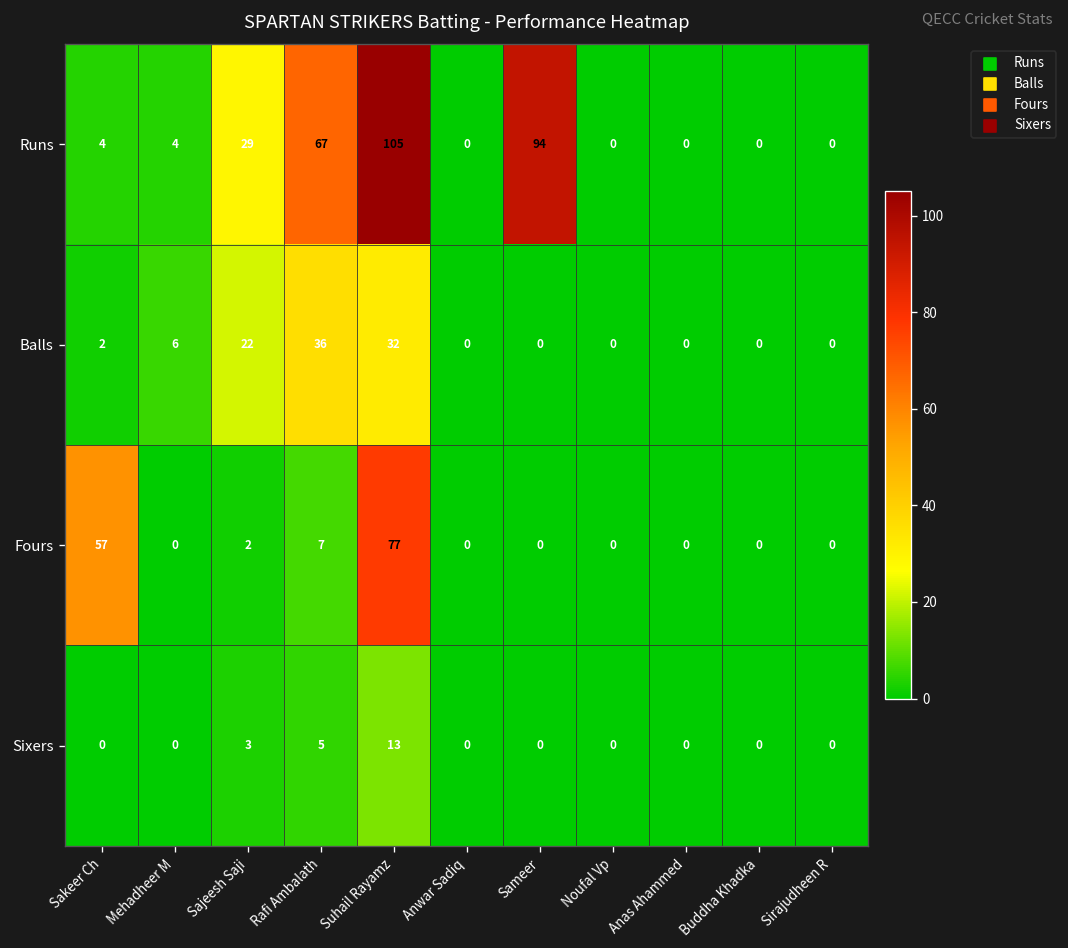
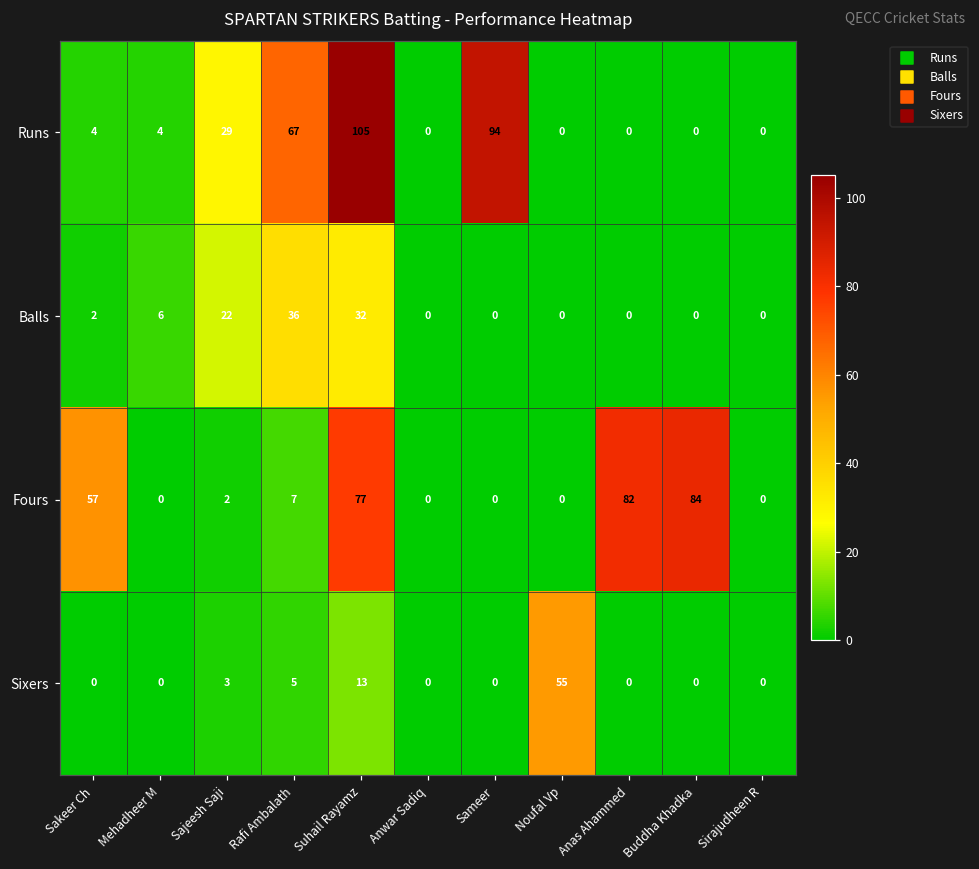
Fours, Anas Ahammed: 0 -> 82
Fours, Buddha Khadka: 0 -> 84
Sixers, Noufal Vp: 0 -> 55
